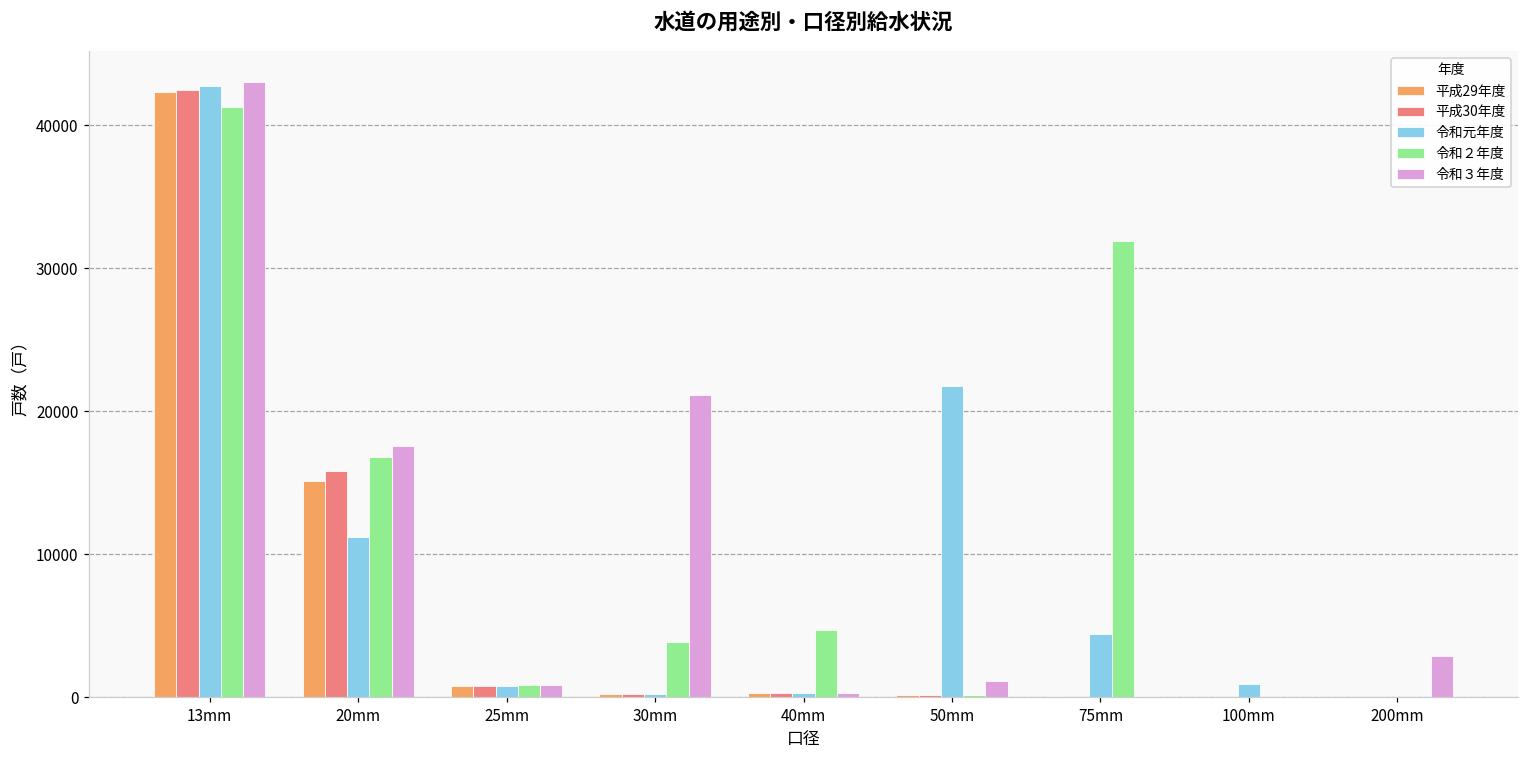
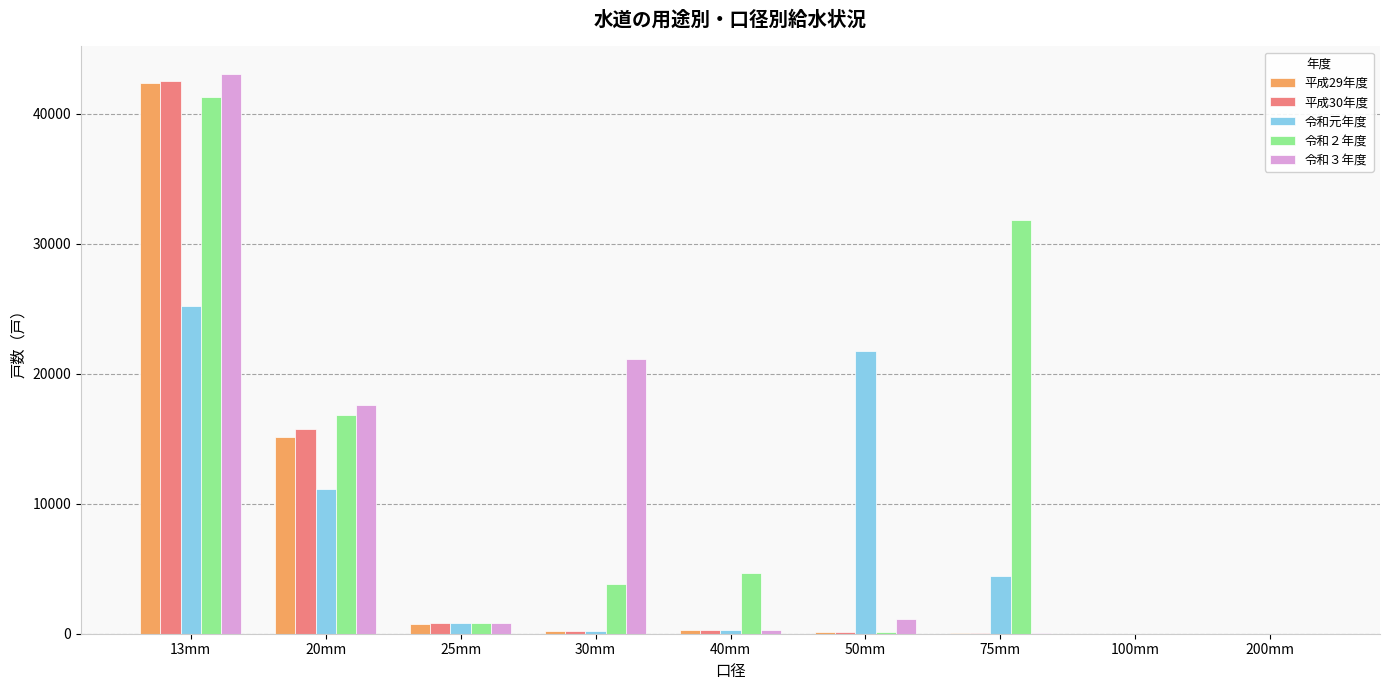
令和元年度, 13mm: 42800 -> 25200
令和元年度, 100mm: 900 -> 0
令和３年度, 200mm: 2900 -> 0
